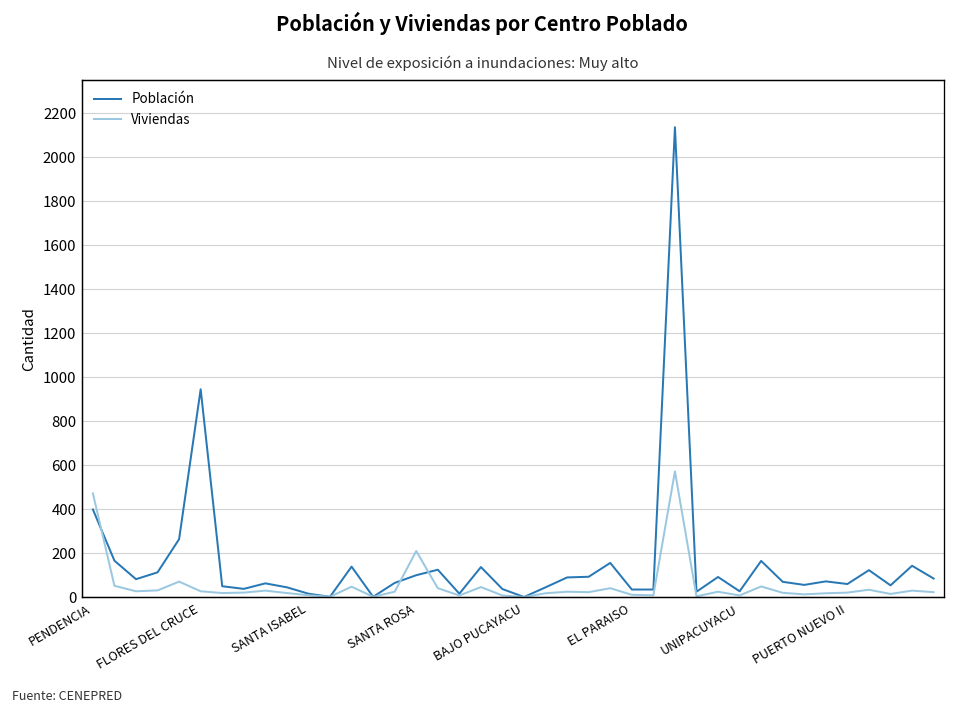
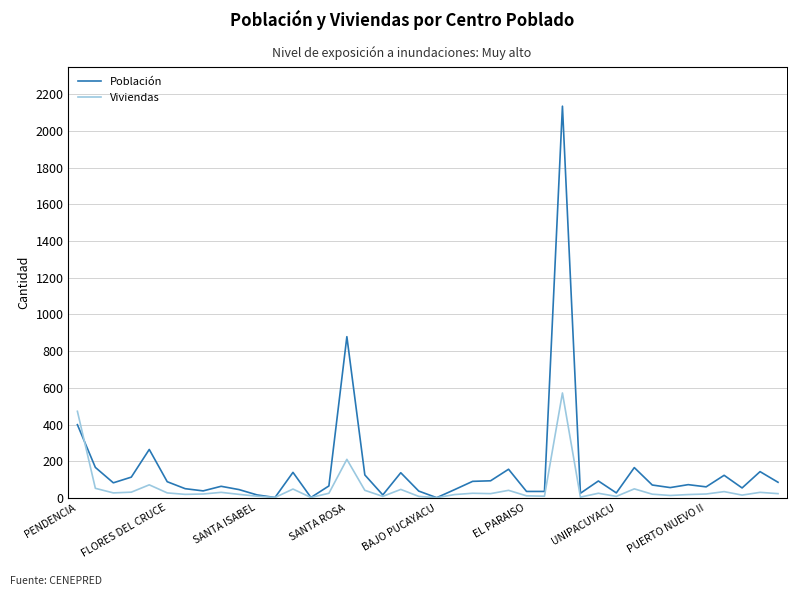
Población, FLORES DEL CRUCE: 950 -> 90
Población, SANTA ROSA: 100 -> 880
